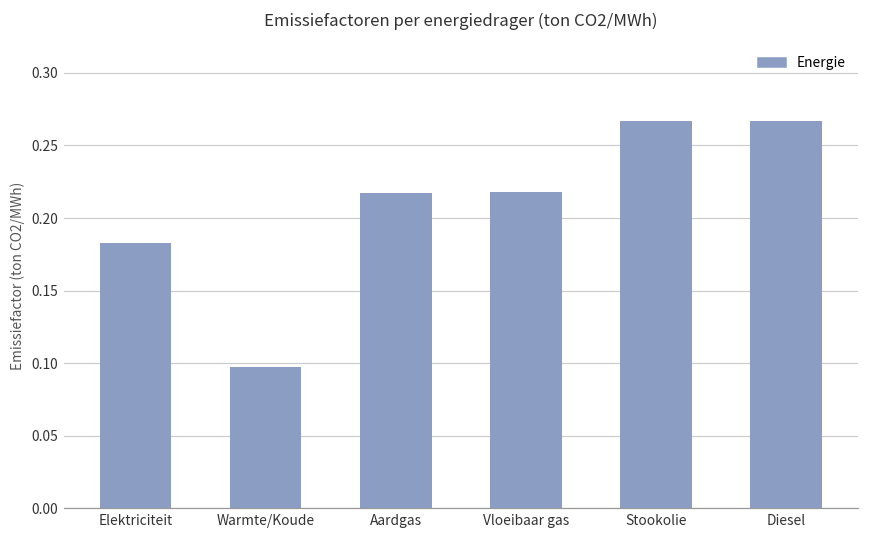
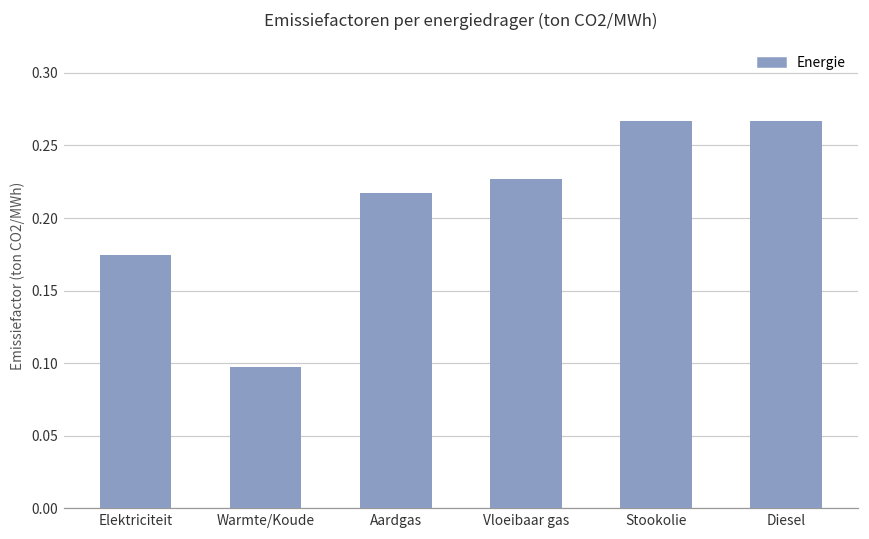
Elektriciteit: 0.183 -> 0.174
Vloeibaar gas: 0.218 -> 0.227
